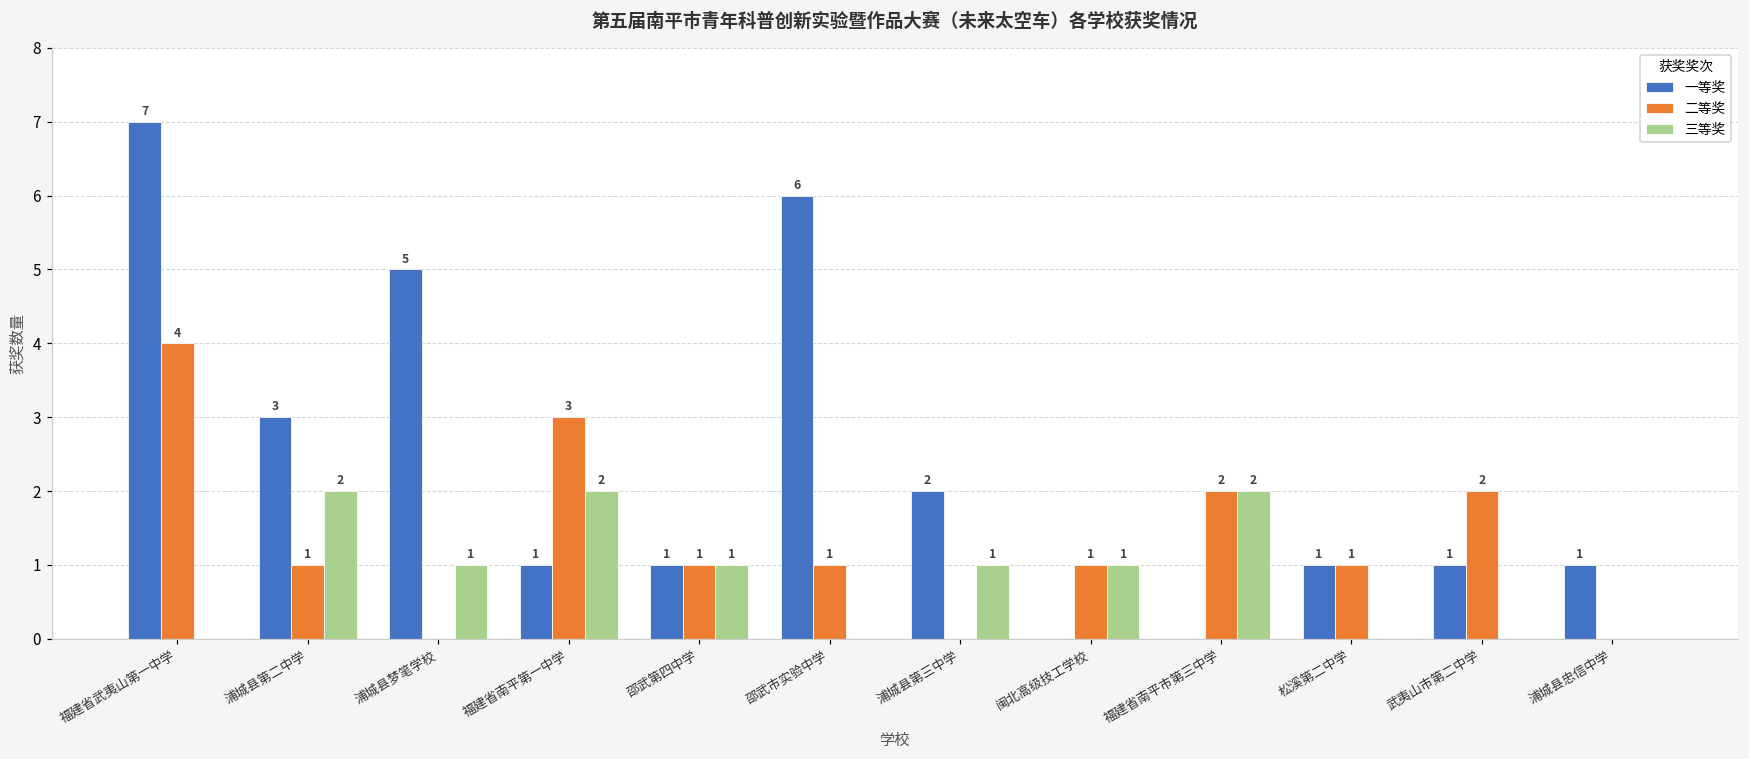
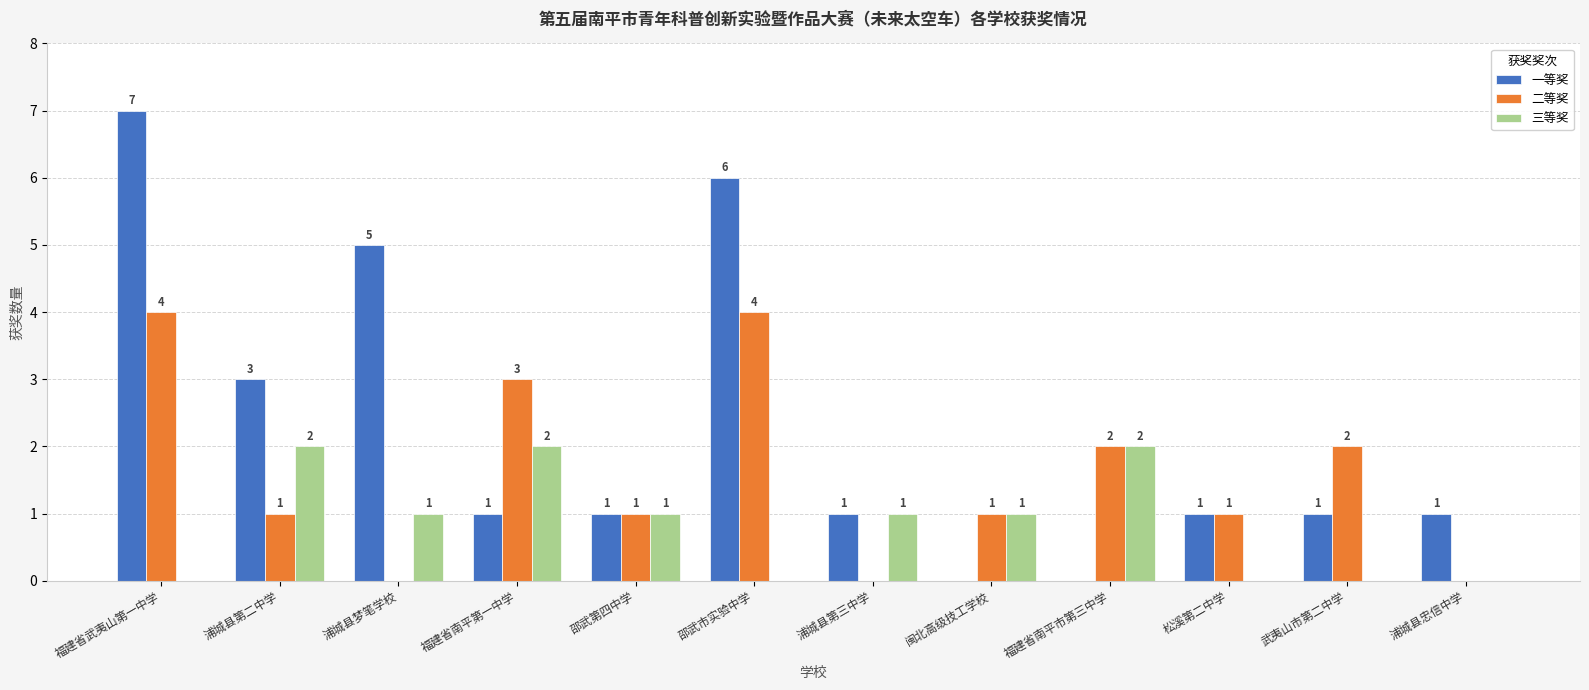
二等奖, 邵武市实验中学: 1 -> 4
一等奖, 浦城县第三中学: 2 -> 1
